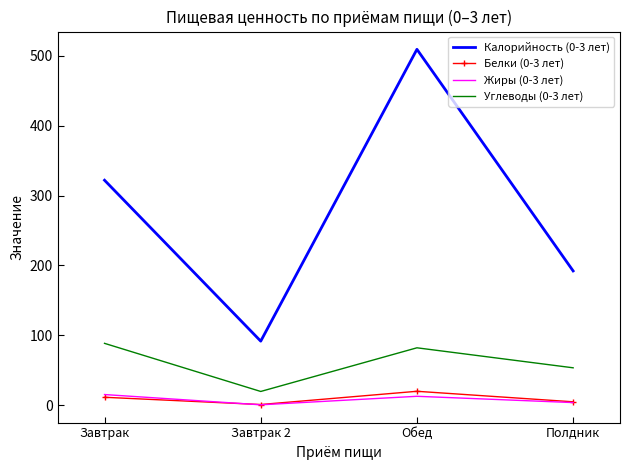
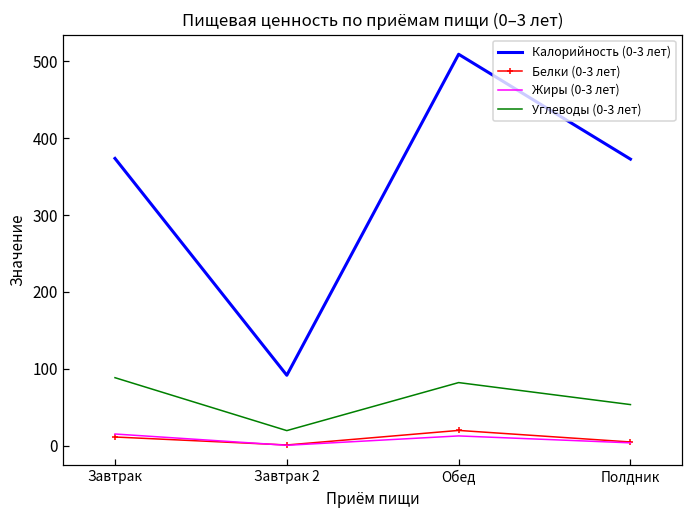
Калорийность (0-3 лет), Завтрак: 320 -> 370
Калорийность (0-3 лет), Полдник: 190 -> 370
